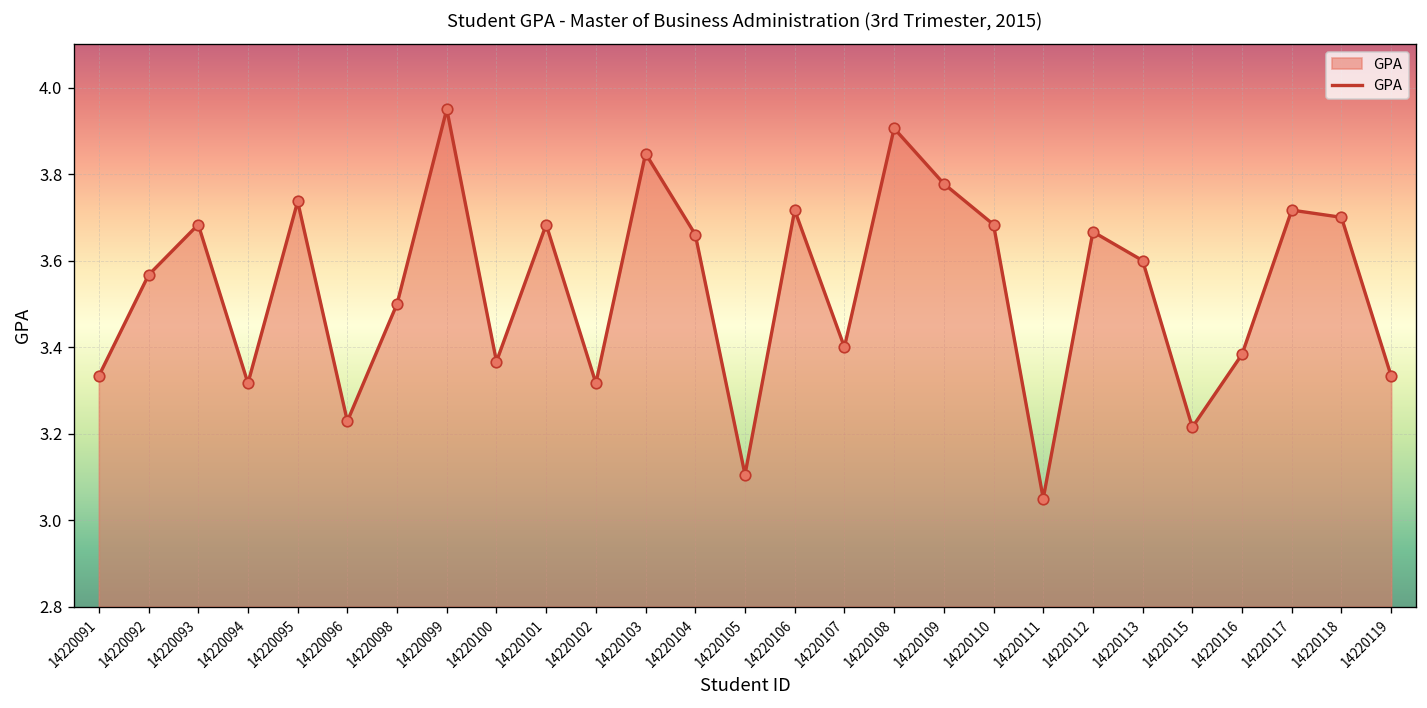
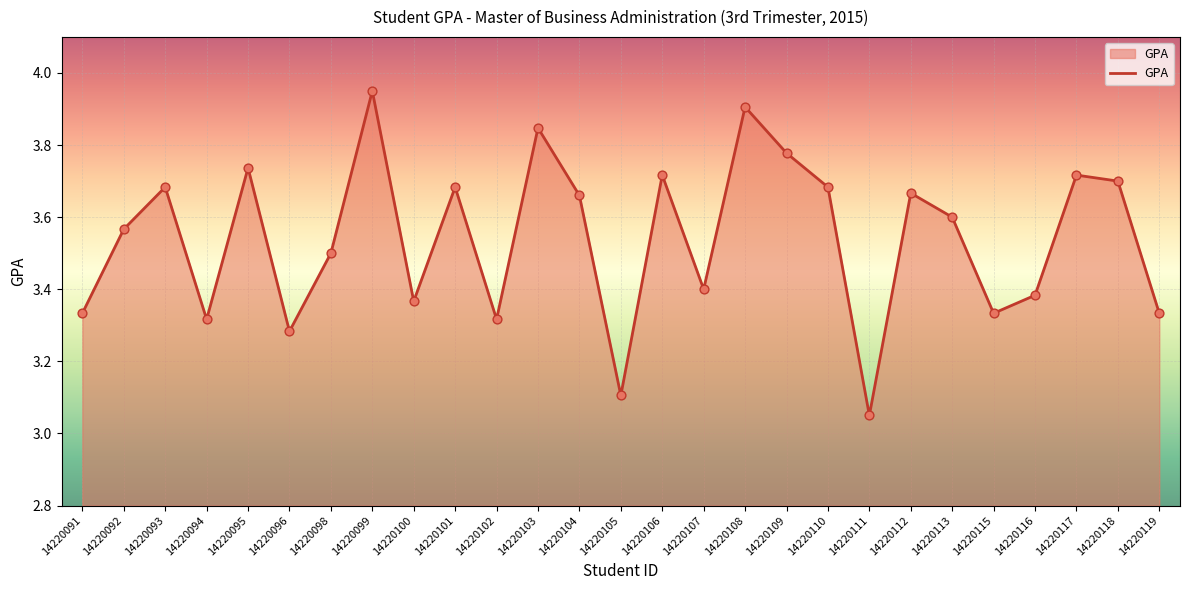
14220096: 3.23 -> 3.28
14220115: 3.21 -> 3.33
